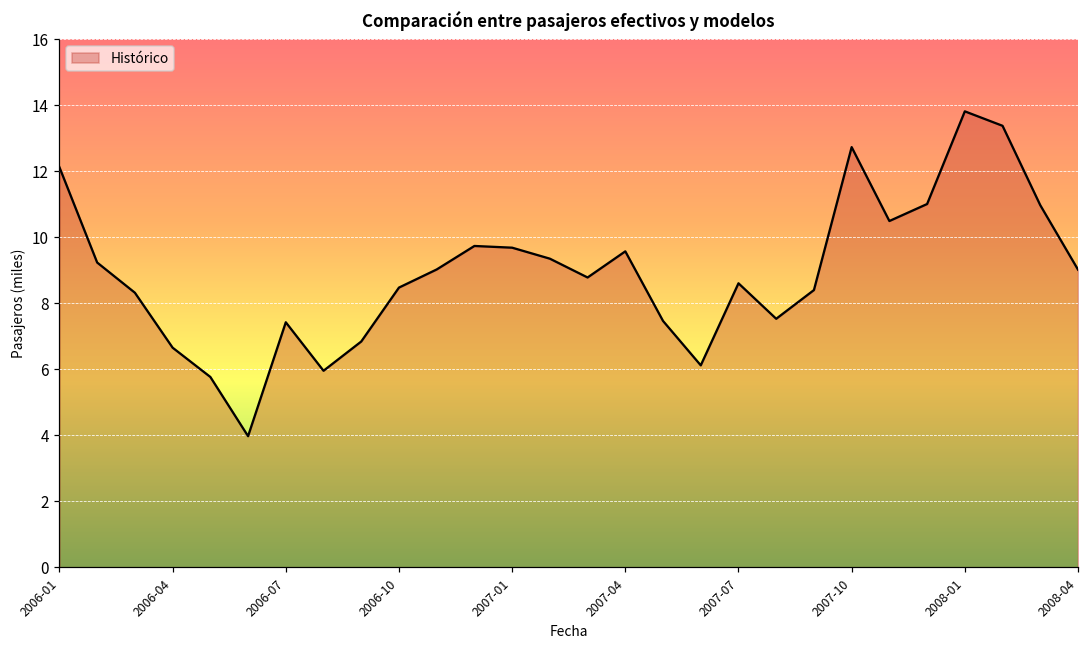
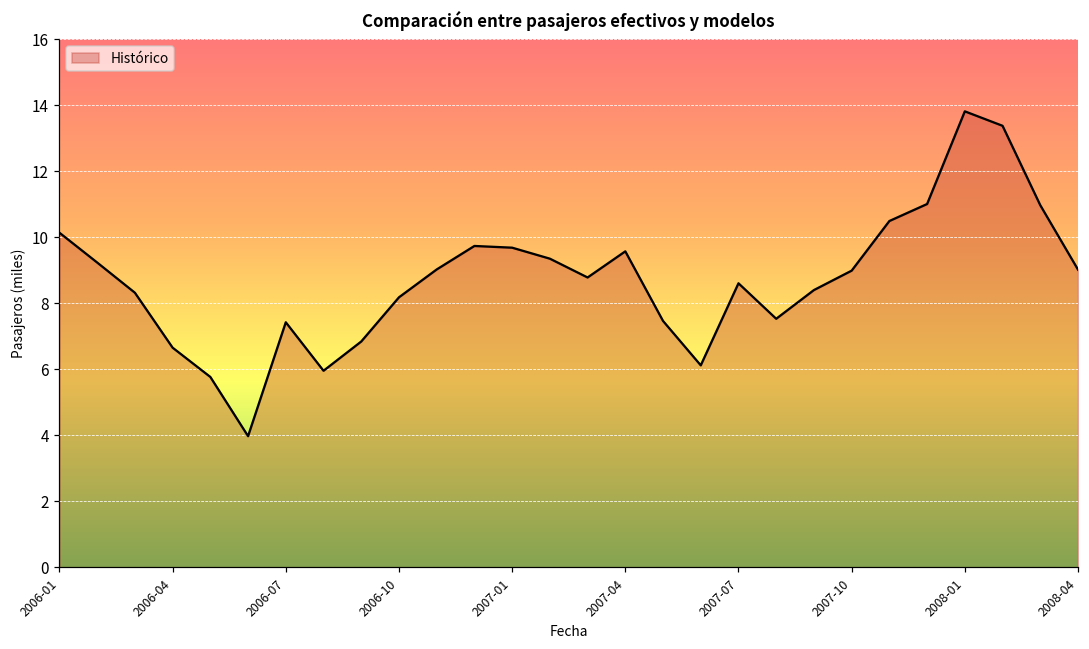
2006-01: 12.1 -> 10.1
2006-10: 8.5 -> 8.2
2007-10: 12.7 -> 9.0
